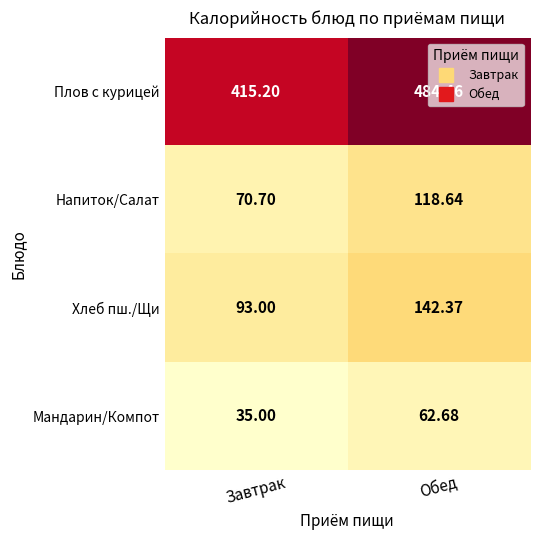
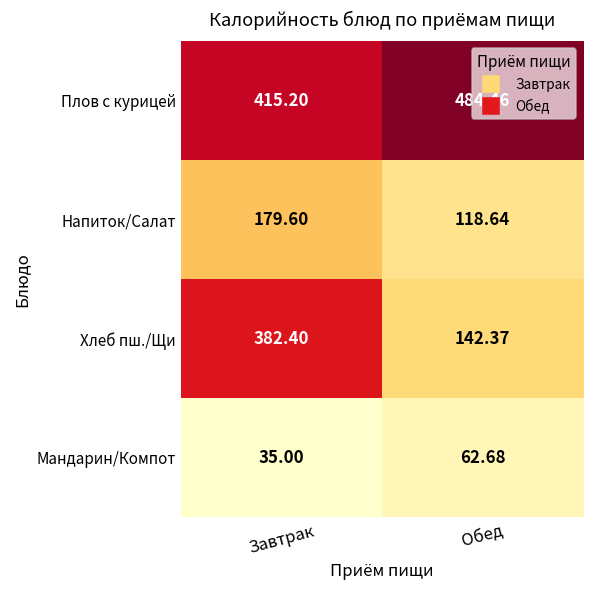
Напиток/Салат, Завтрак: 70.70 -> 179.60
Хлеб пш./Щи, Завтрак: 93.00 -> 382.40
